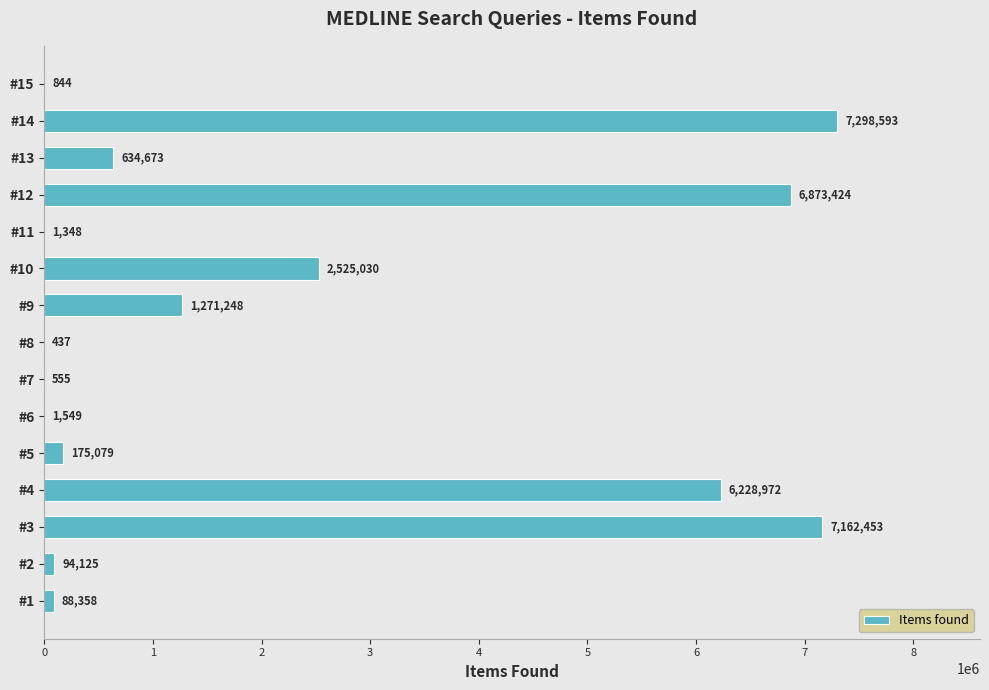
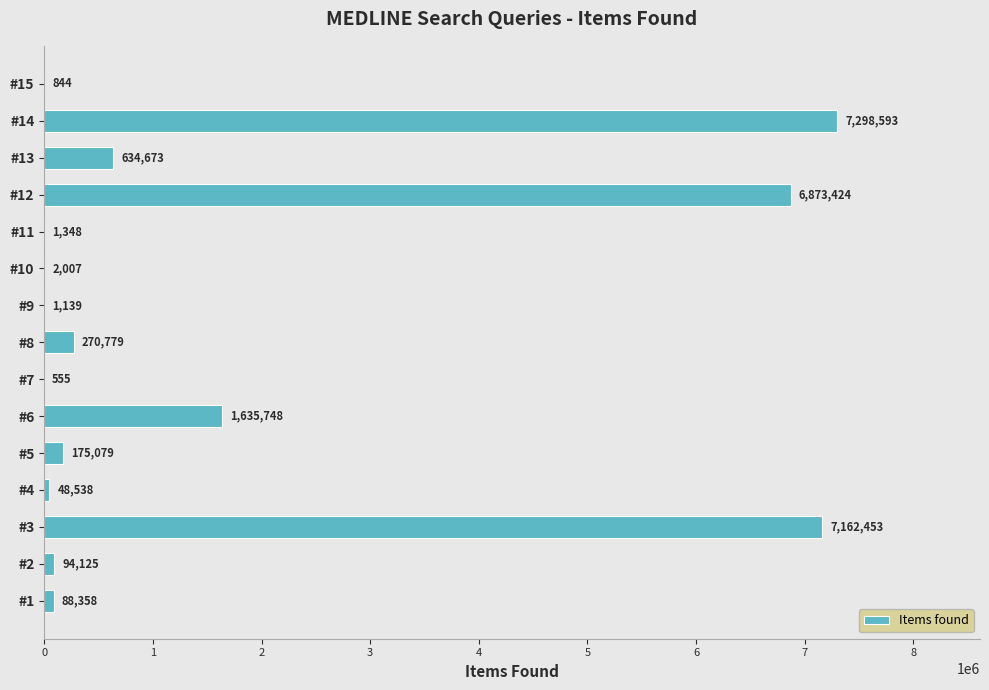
#10: 2,525,030 -> 2,007
#9: 1,271,248 -> 1,139
#8: 437 -> 270,779
#6: 1,549 -> 1,635,748
#4: 6,228,972 -> 48,538
